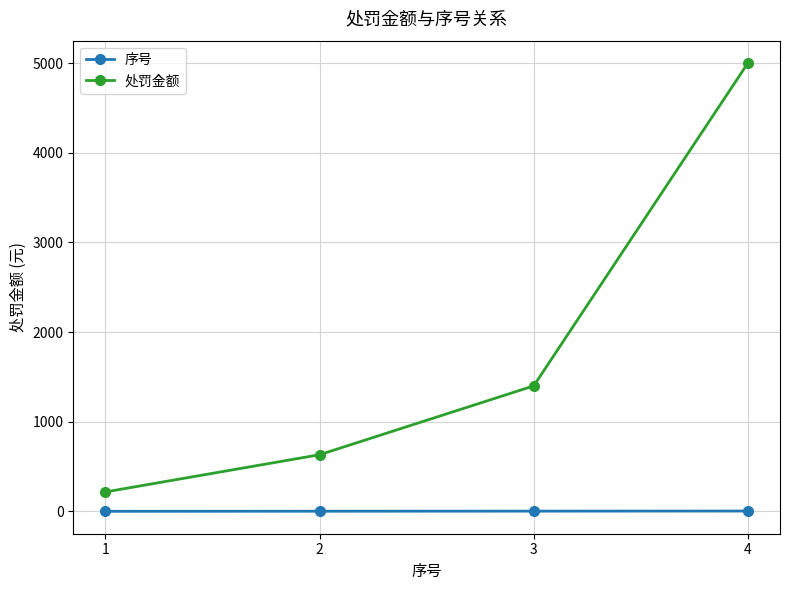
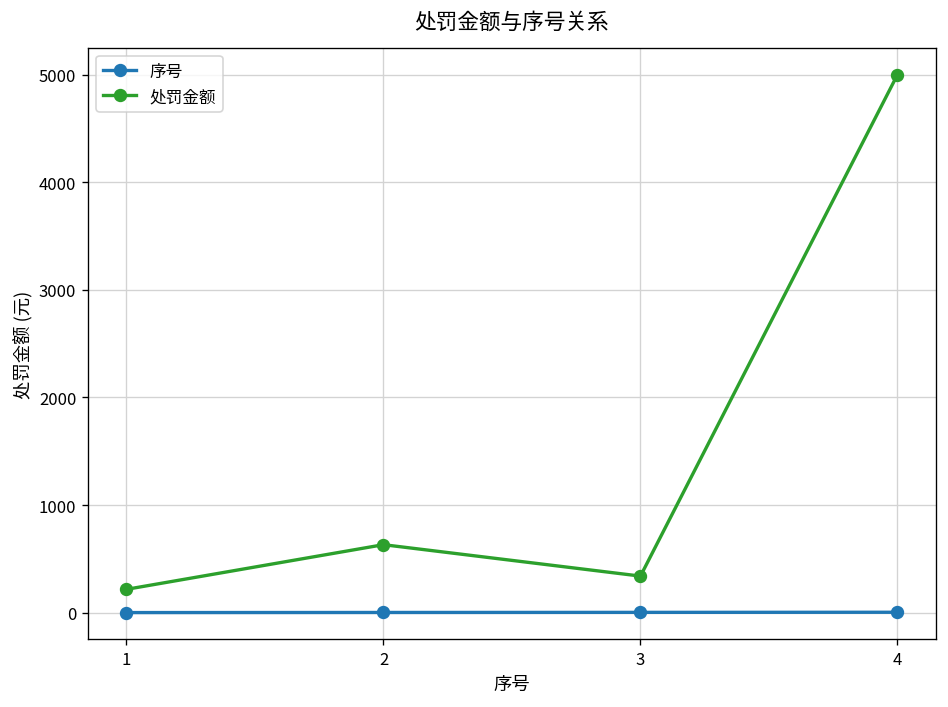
处罚金额, 3: 1400 -> 300
